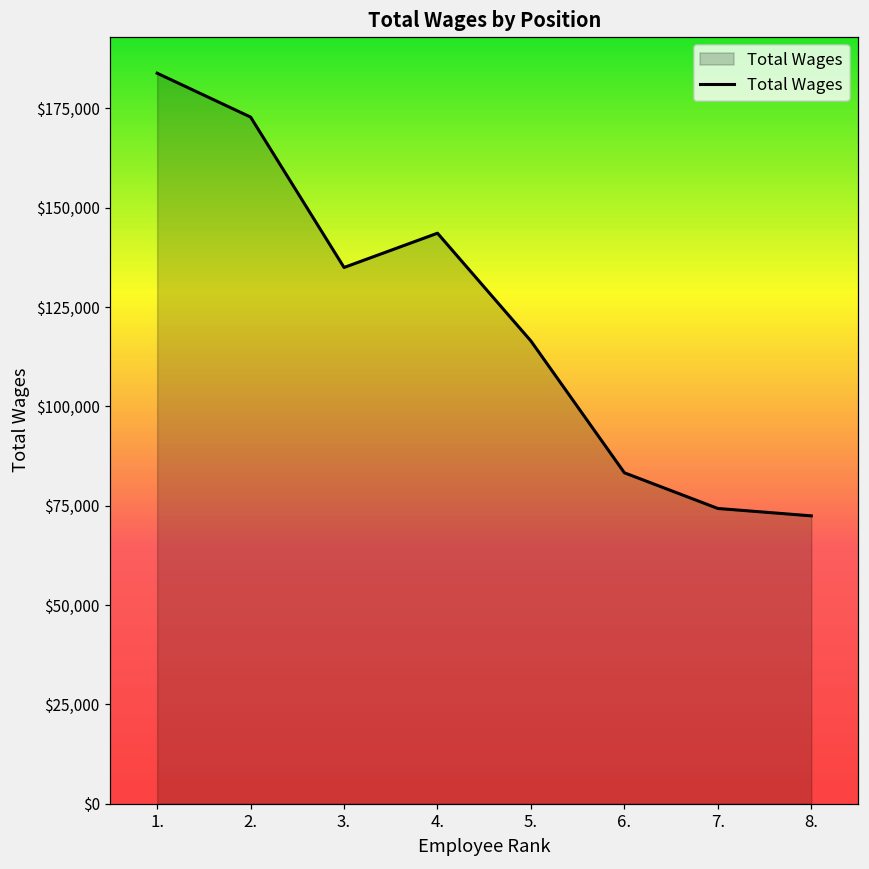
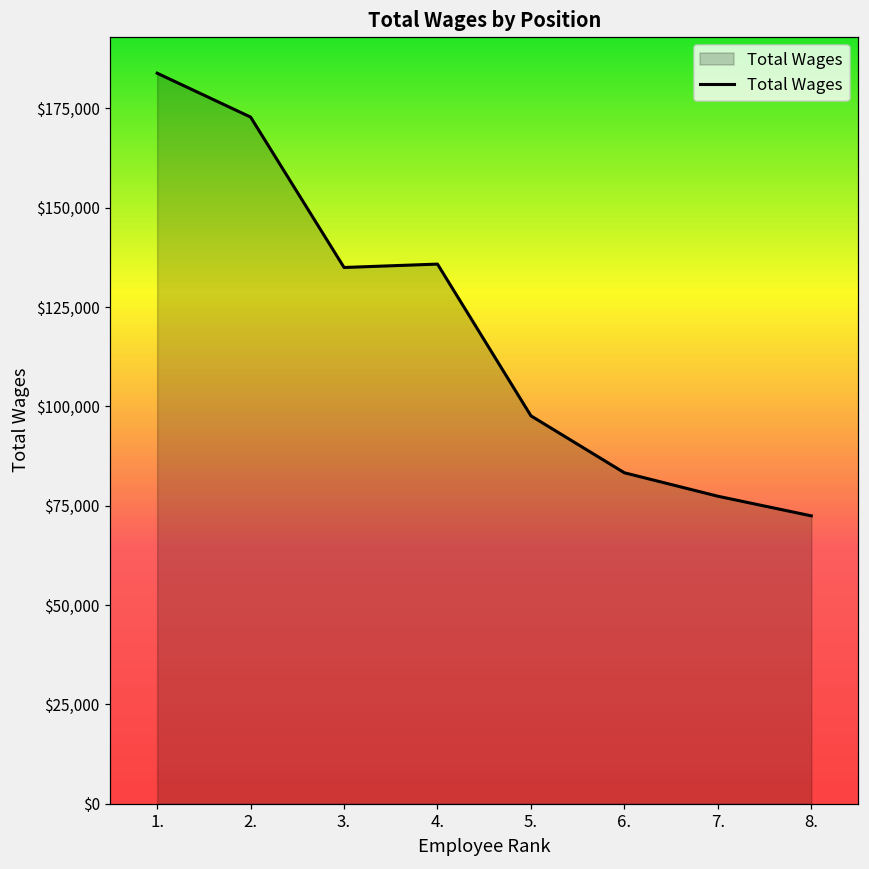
4.: $144,000 -> $136,000
5.: $116,000 -> $98,000
7.: $74,000 -> $77,000
